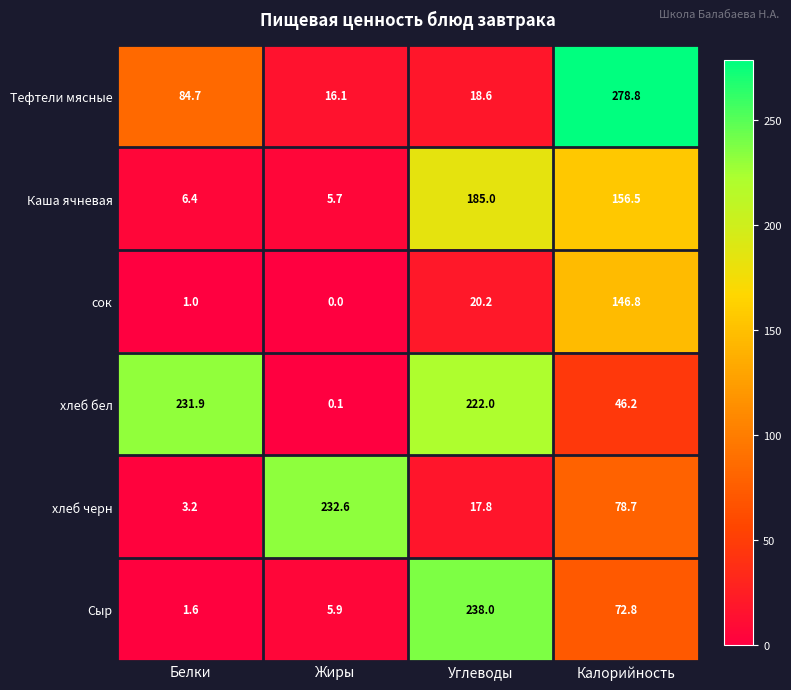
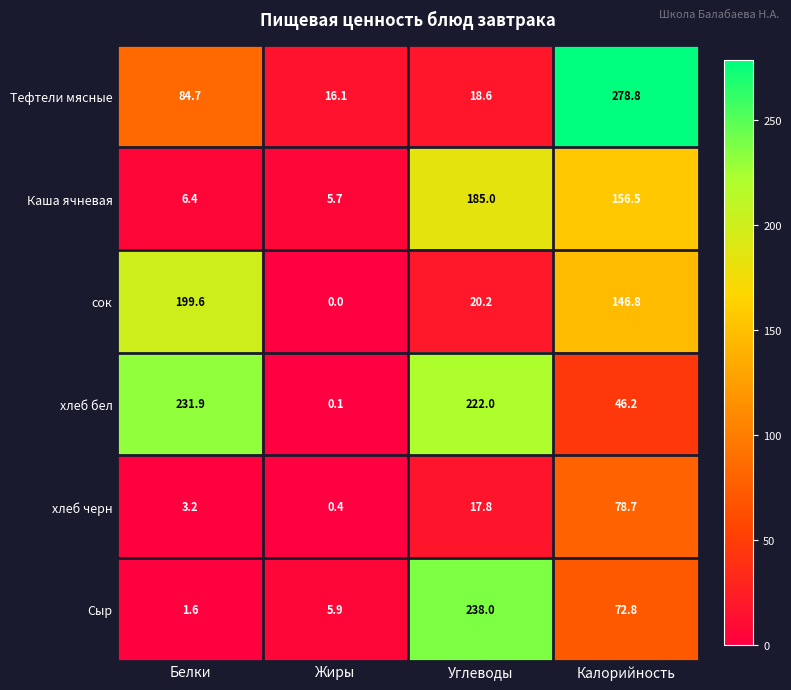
сок, Белки: 1.0 -> 199.6
хлеб черн, Жиры: 232.6 -> 0.4
